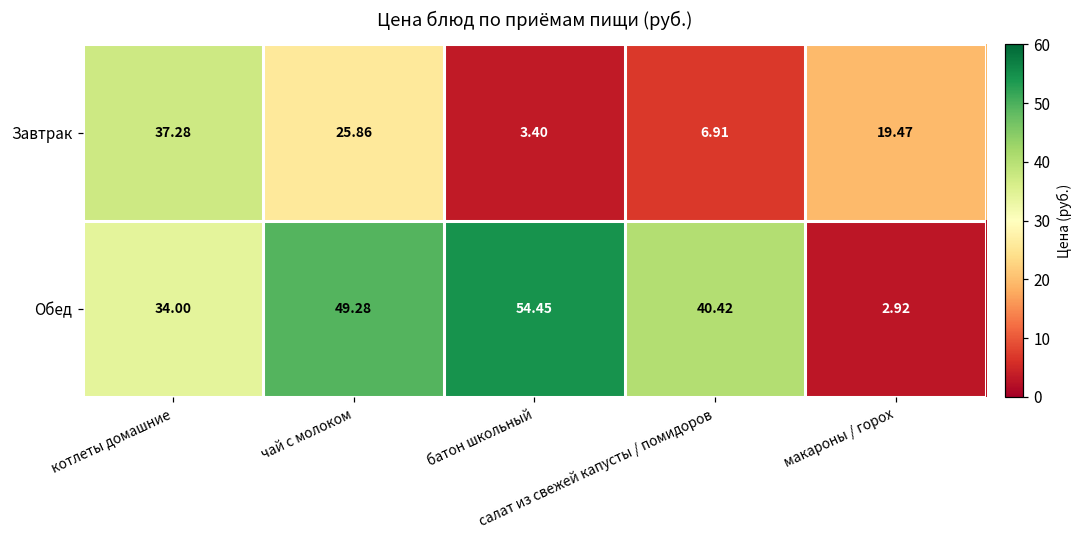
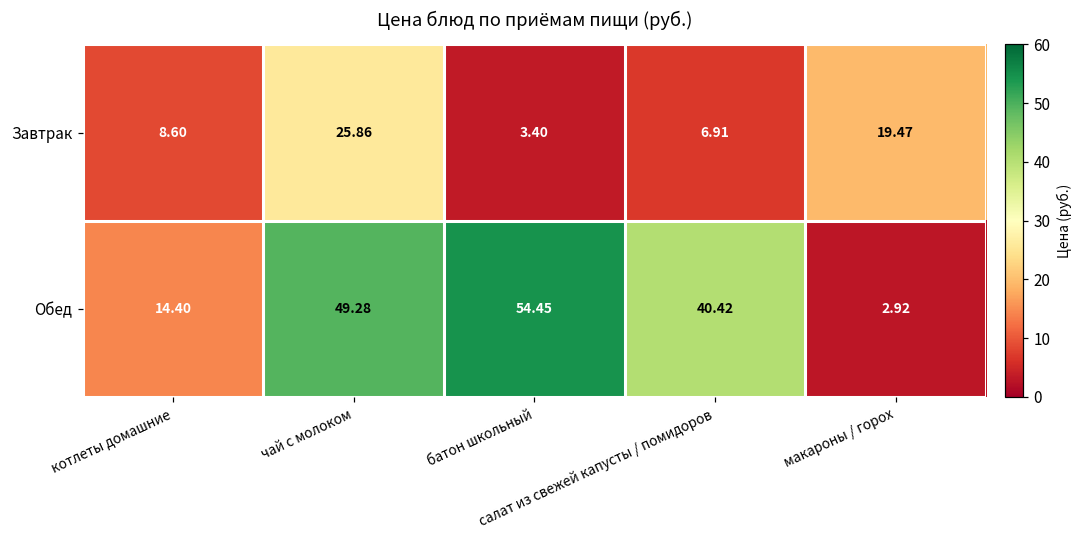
Завтрак, котлеты домашние: 37.28 -> 8.60
Обед, котлеты домашние: 34.00 -> 14.40
